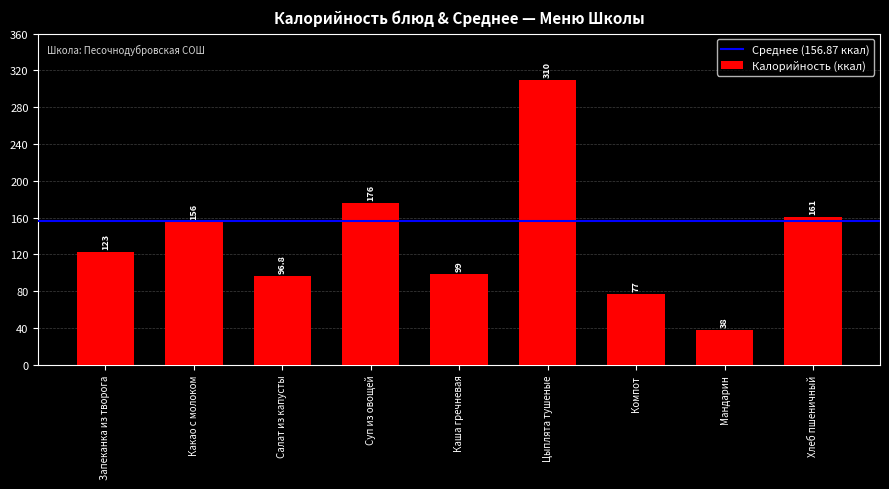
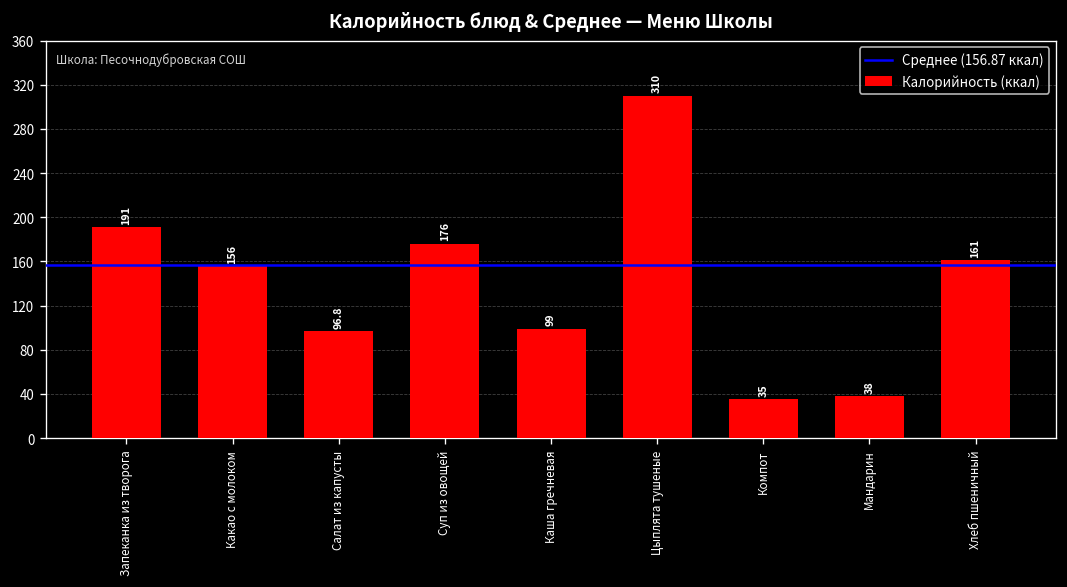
Запеканка из творога: 123 -> 191
Компот: 77 -> 35
